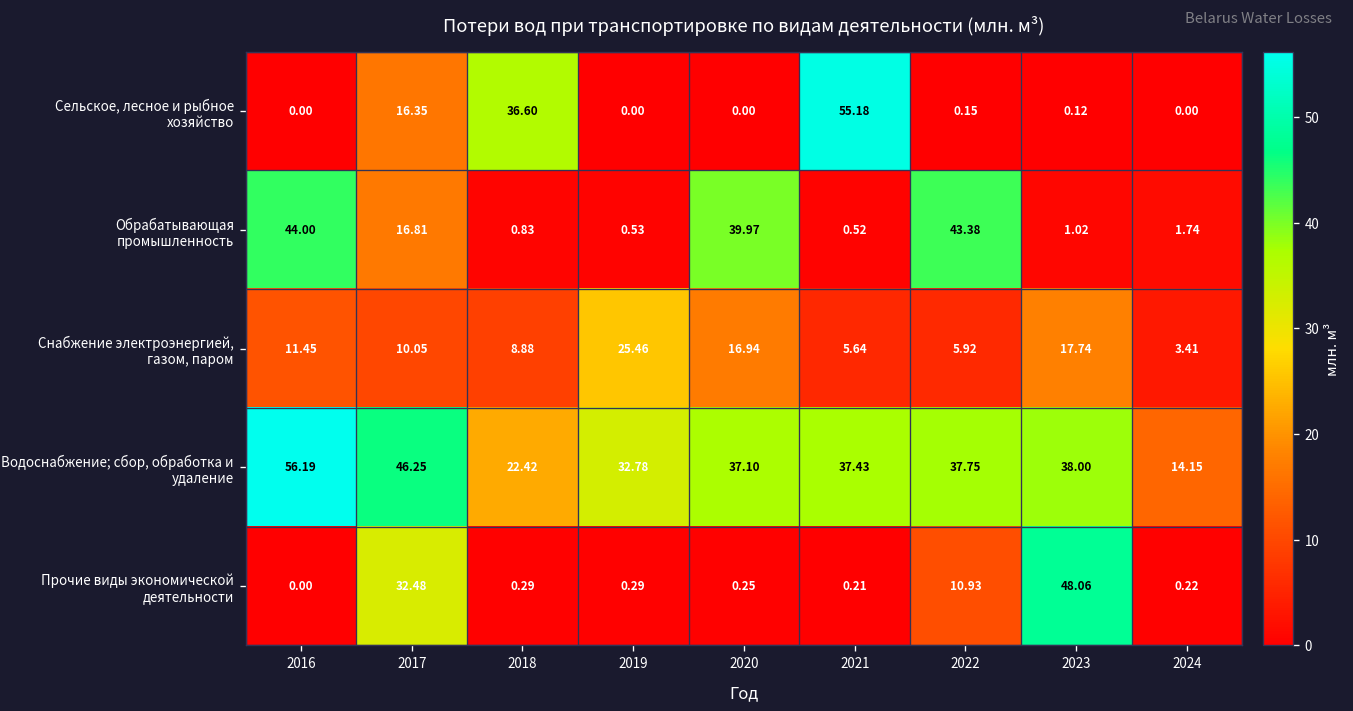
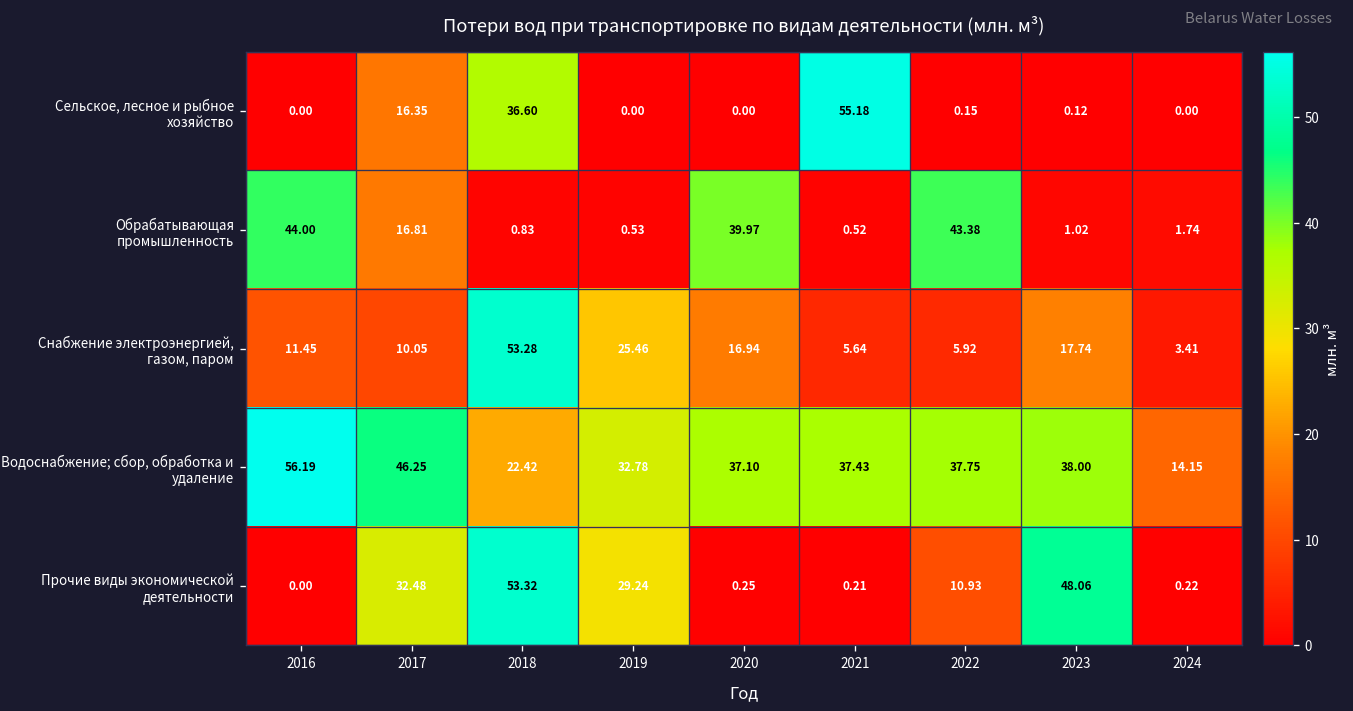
Снабжение электроэнергией, газом, паром, 2018: 8.88 -> 53.28
Прочие виды экономической деятельности, 2018: 0.29 -> 53.32
Прочие виды экономической деятельности, 2019: 0.29 -> 29.24
